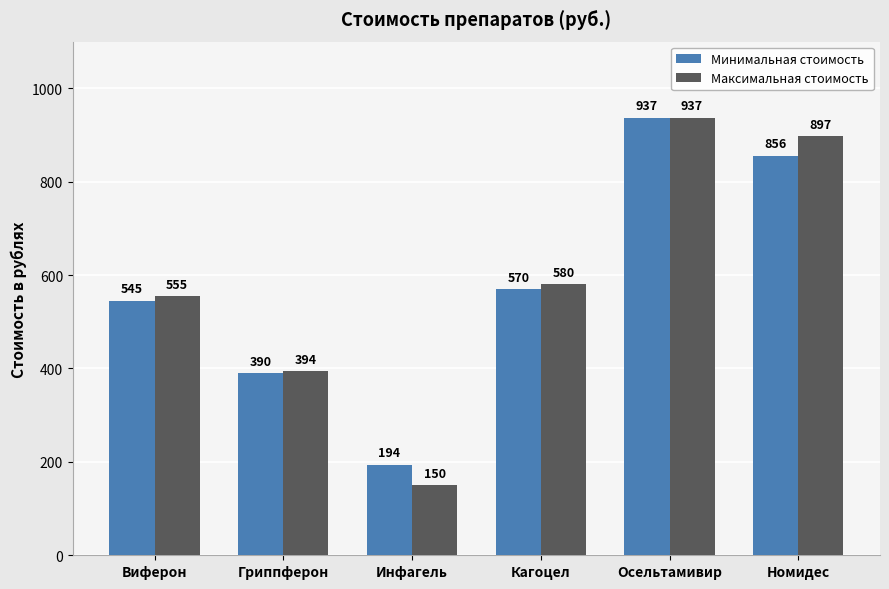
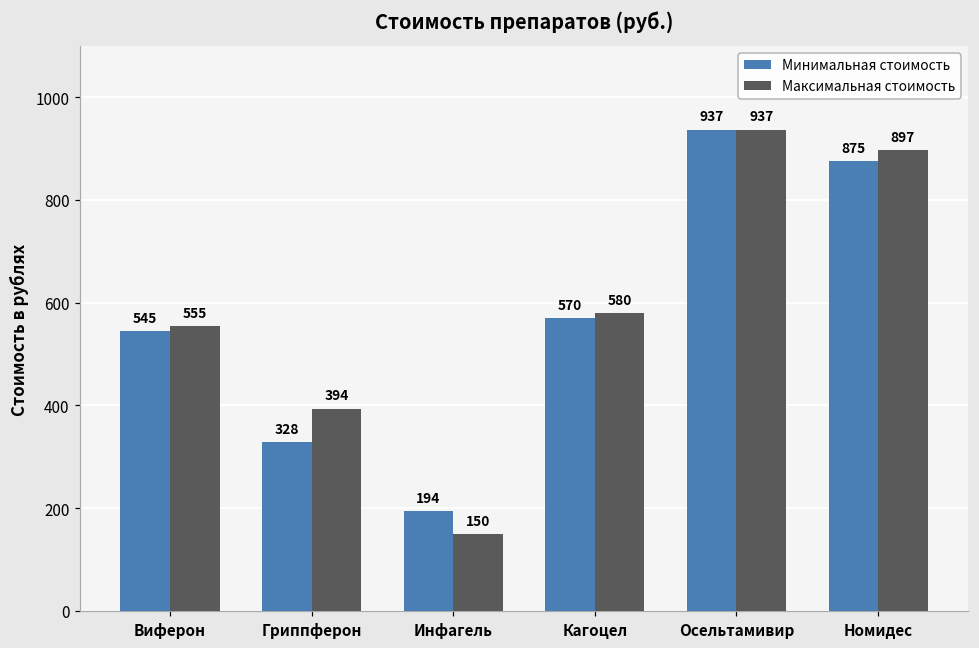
Минимальная стоимость, Гриппферон: 390 -> 328
Минимальная стоимость, Номидес: 856 -> 875
